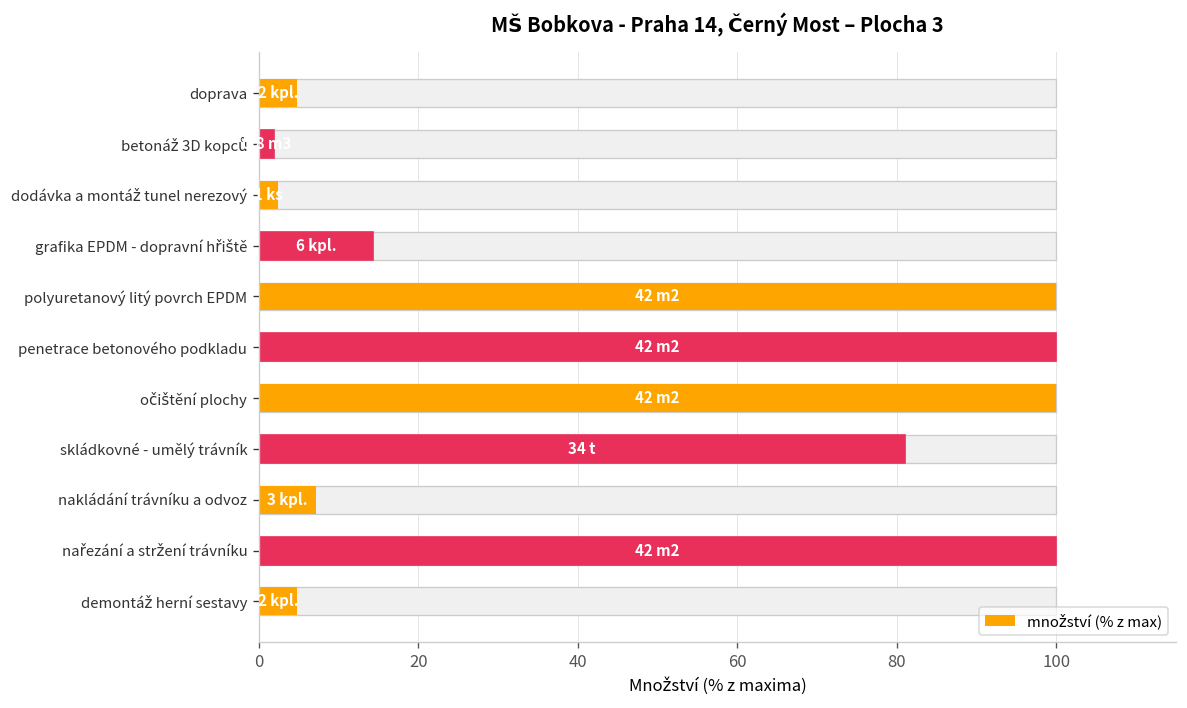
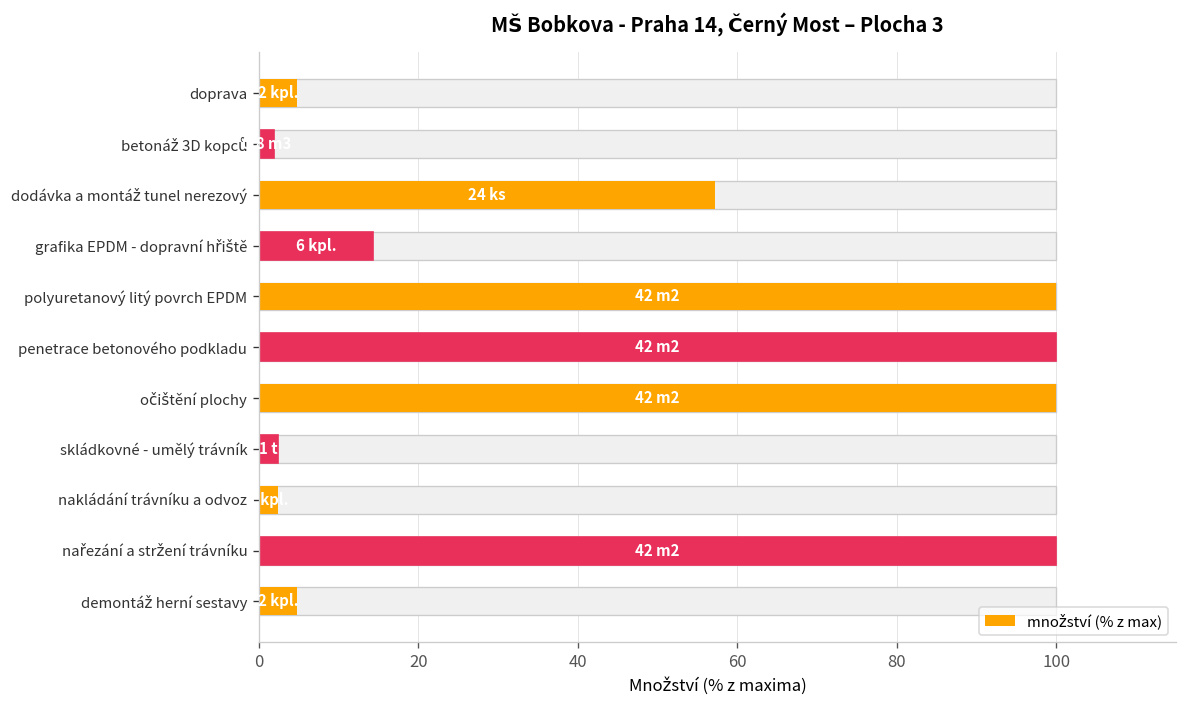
množství (% z max), dodávka a montáž tunel nerezový: 1 -> 24
množství (% z max), skládkovné - umělý trávník: 34 -> 1
množství (% z max), nakládání trávníku a odvoz: 7 -> 2
